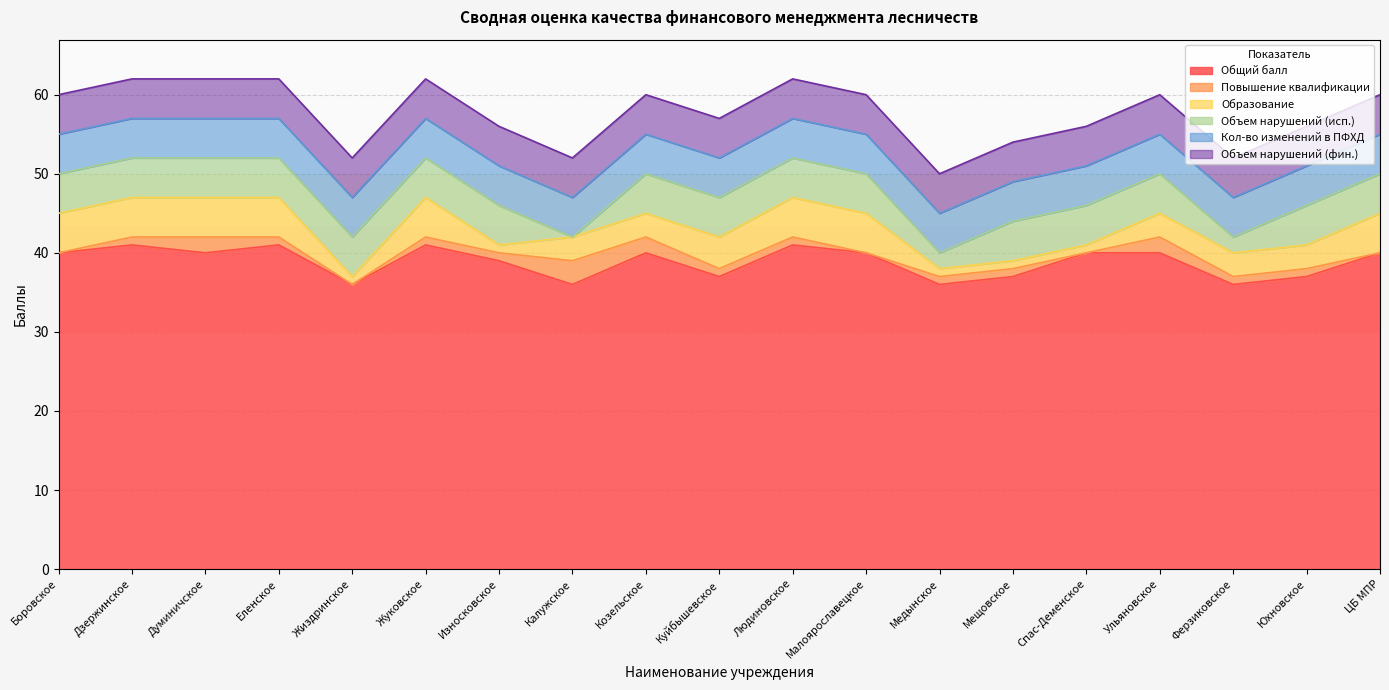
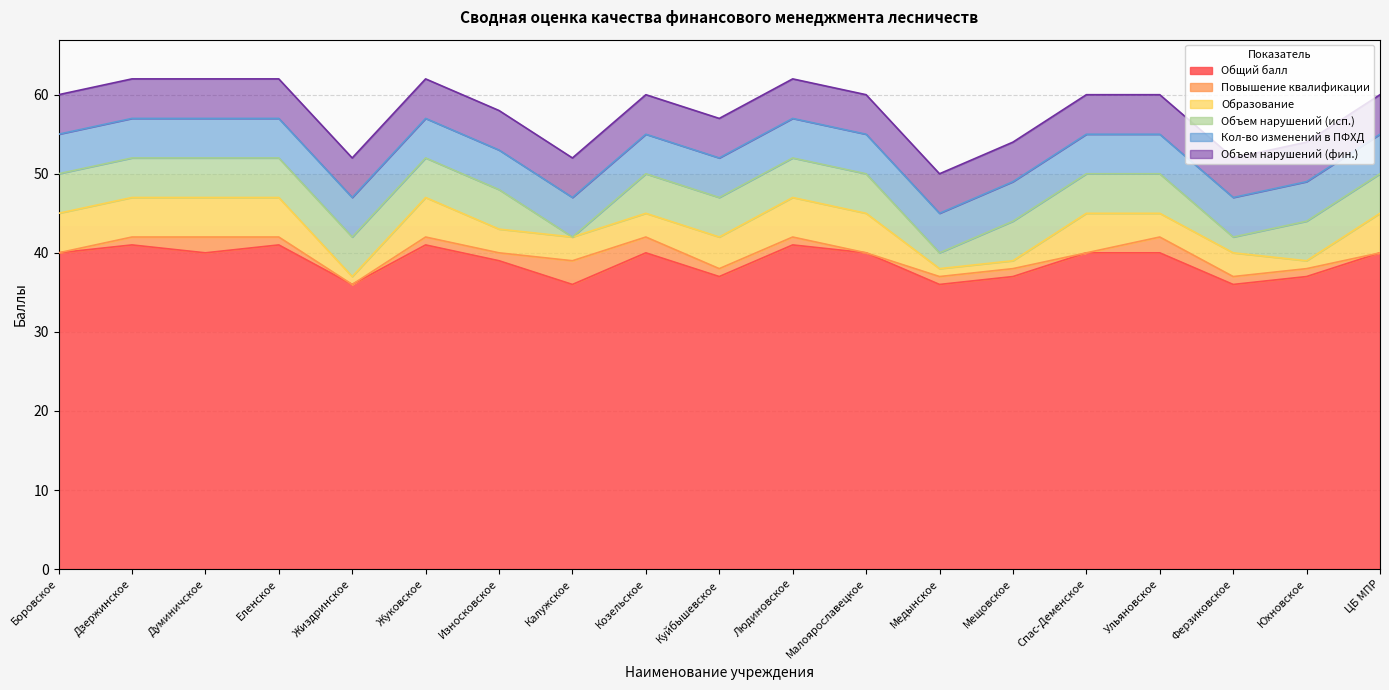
Образование, Износковское: 1 -> 3
Образование, Спас-Деменское: 1 -> 5
Образование, Юхновское: 3 -> 1
